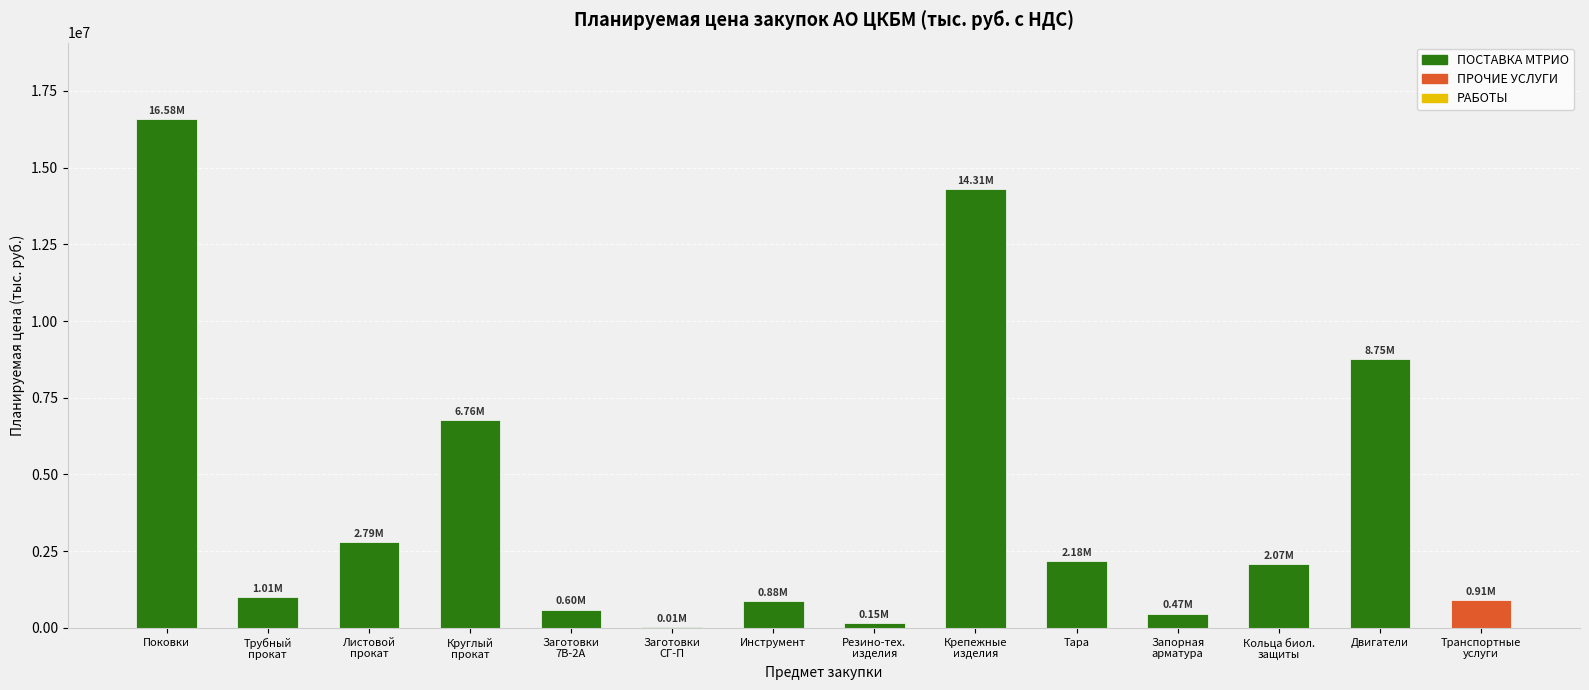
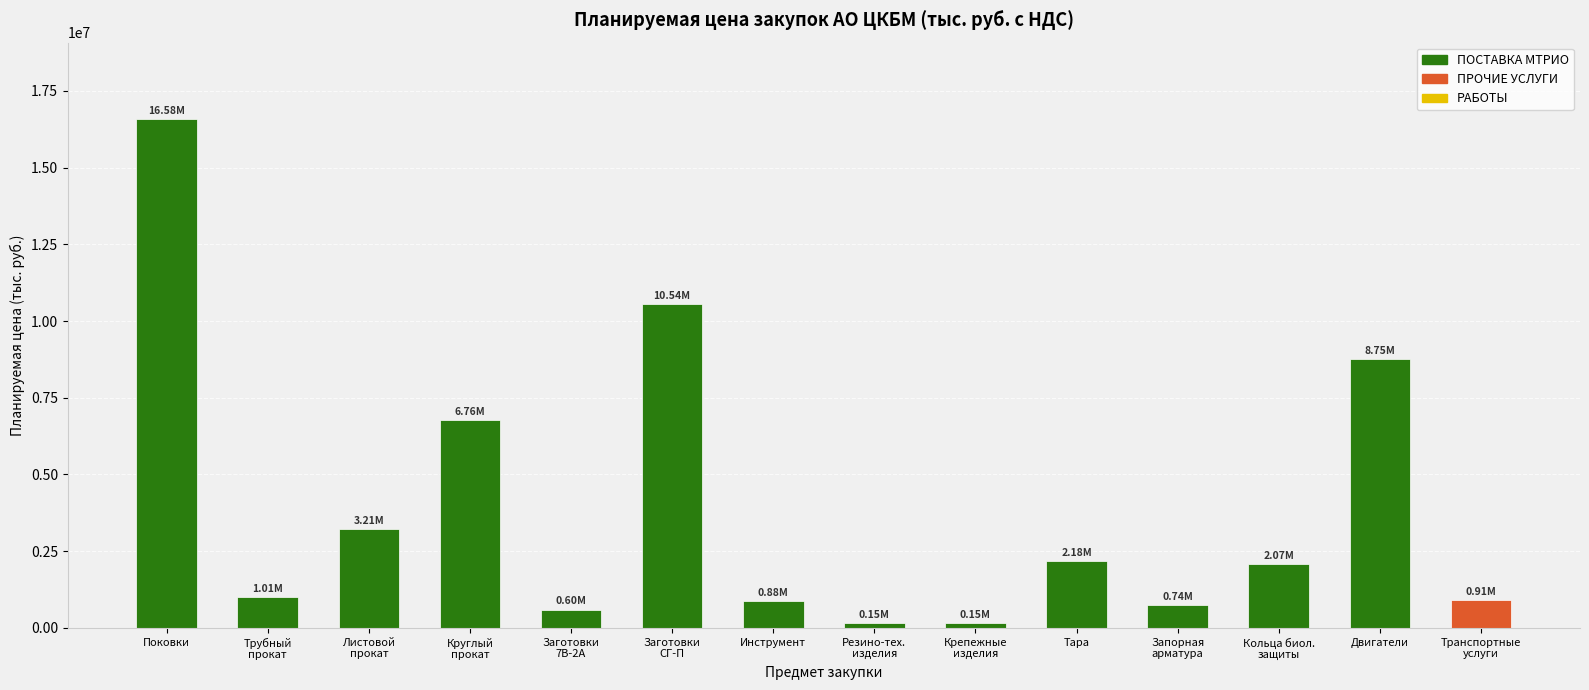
Листовой прокат: 2.79M -> 3.21M
Заготовки СГ-П: 0.01M -> 10.54M
Крепежные изделия: 14.31M -> 0.15M
Запорная арматура: 0.47M -> 0.74M
